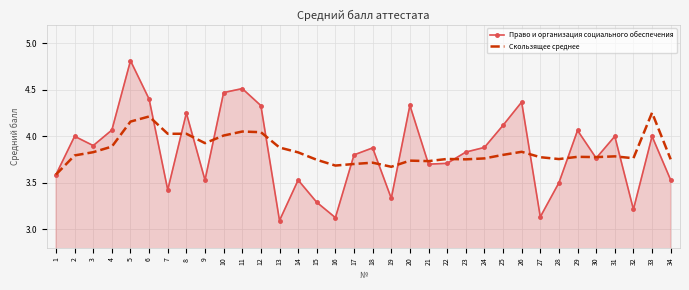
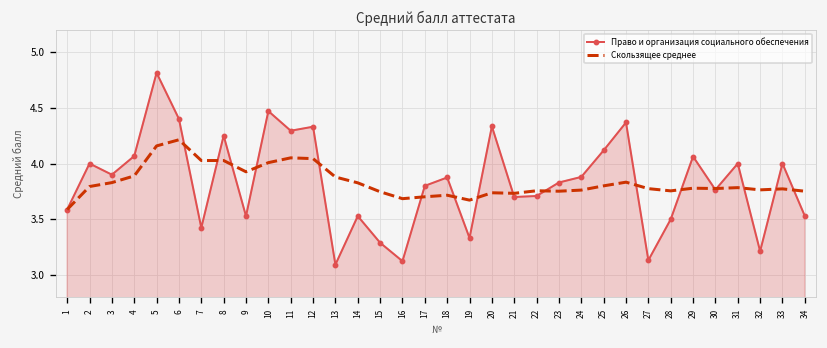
Право и организация социального обеспечения, 11: 4.5 -> 4.3
Скользящее среднее, 33: 4.3 -> 3.8
